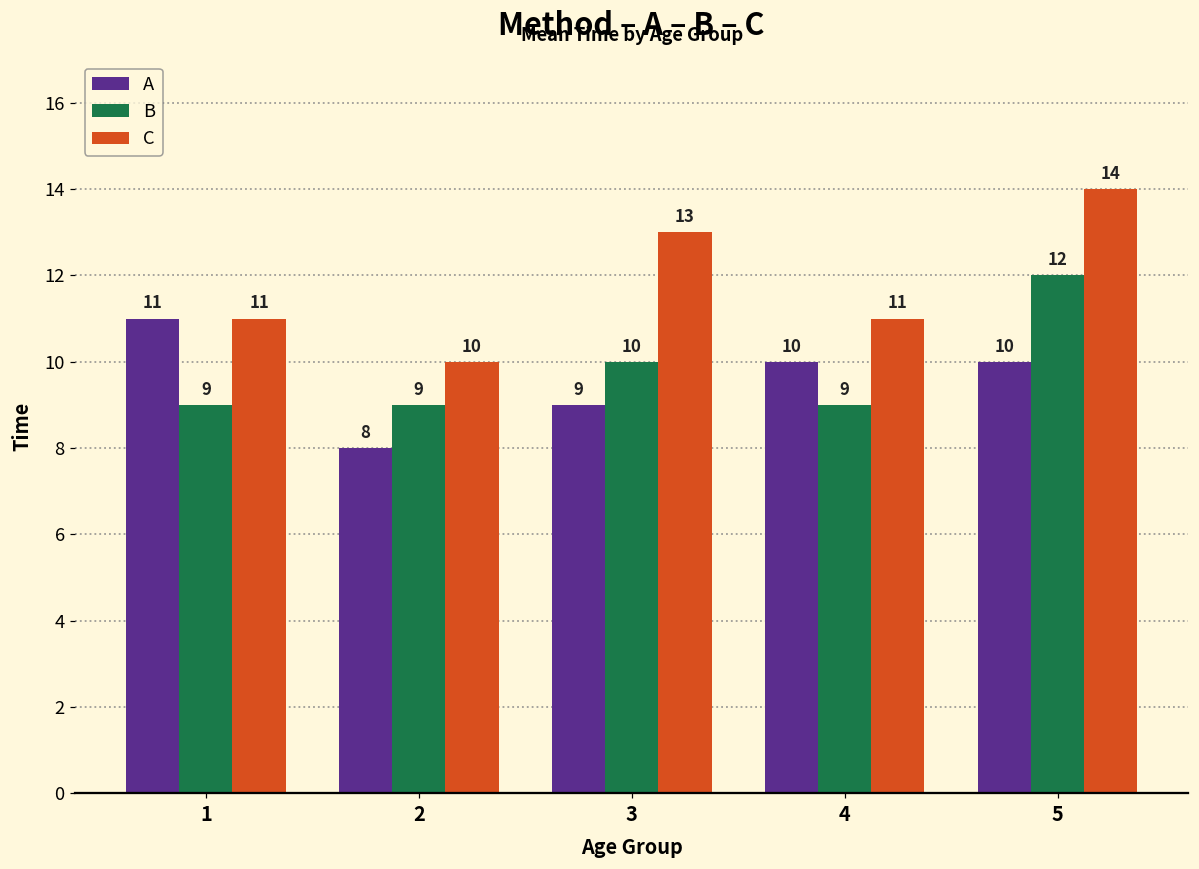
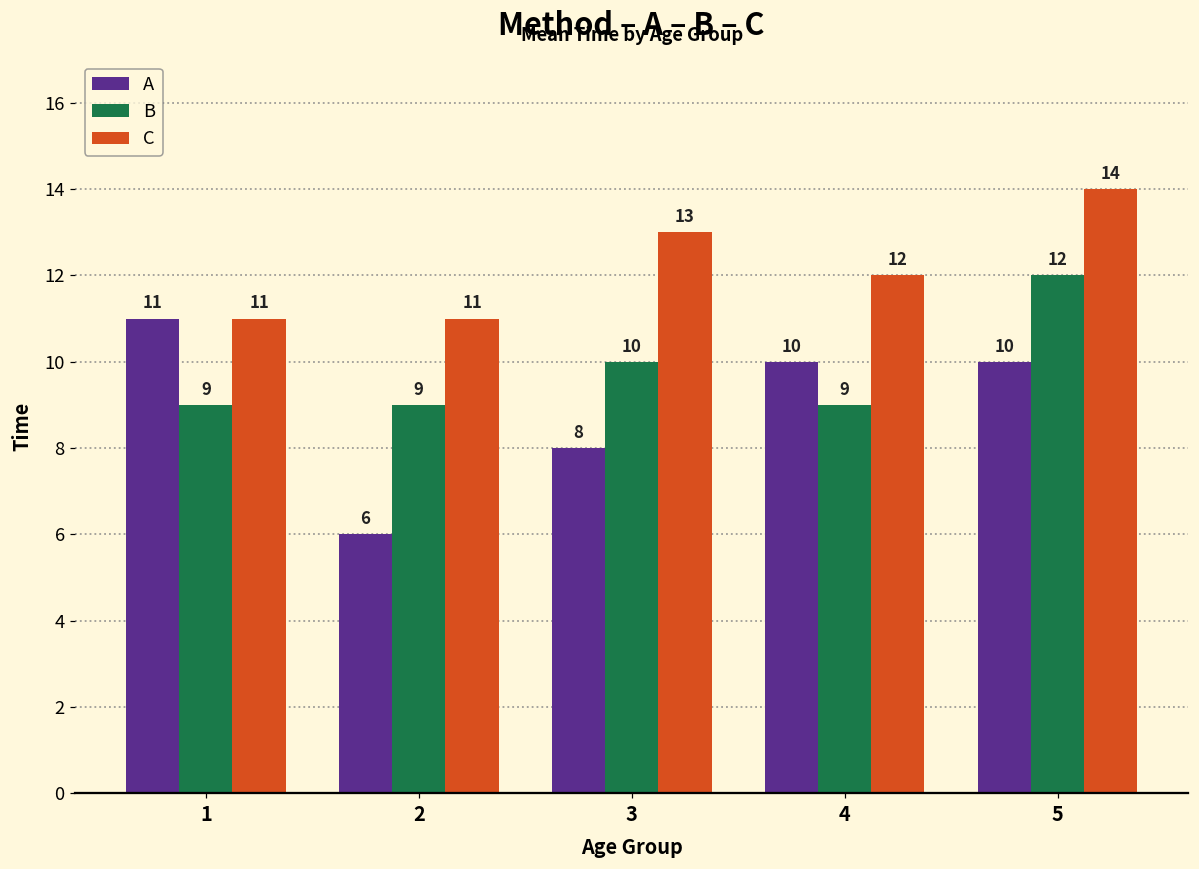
A, 2: 8 -> 6
C, 2: 10 -> 11
A, 3: 9 -> 8
C, 4: 11 -> 12
